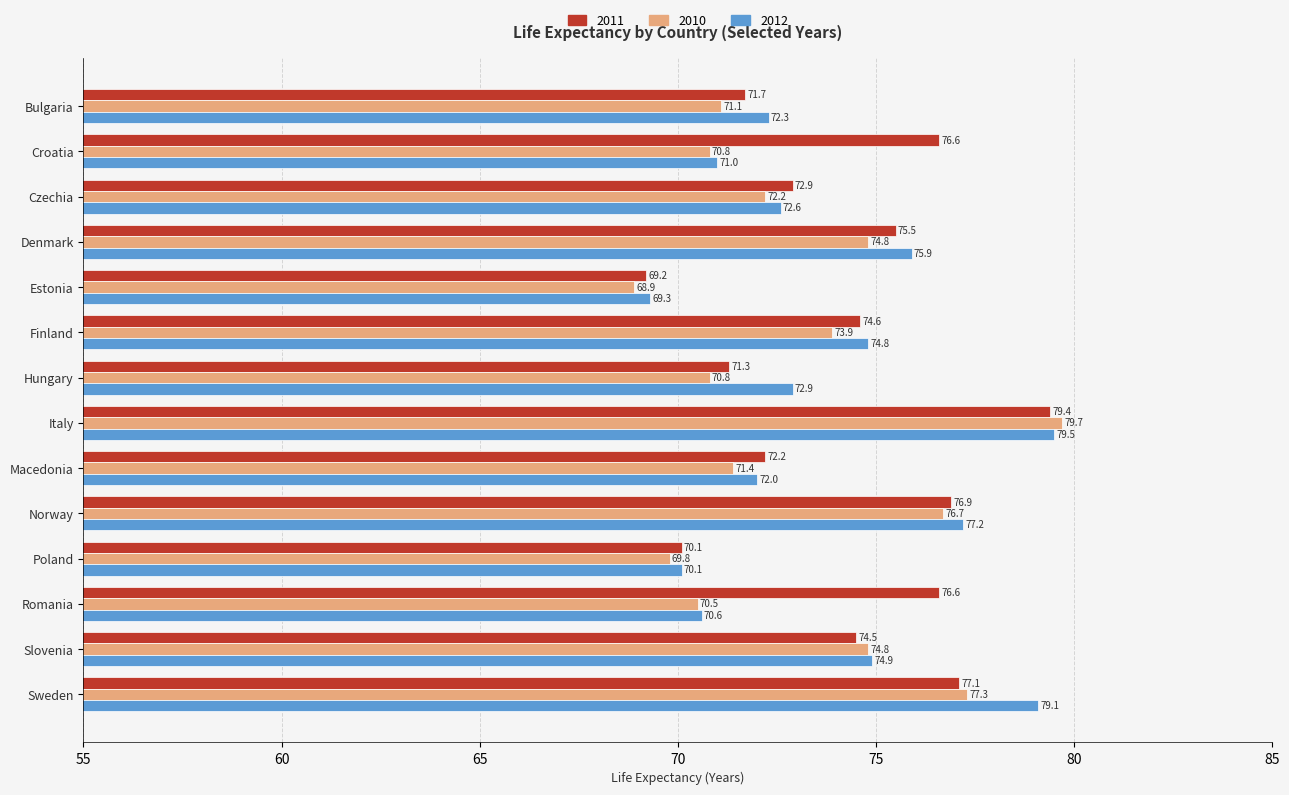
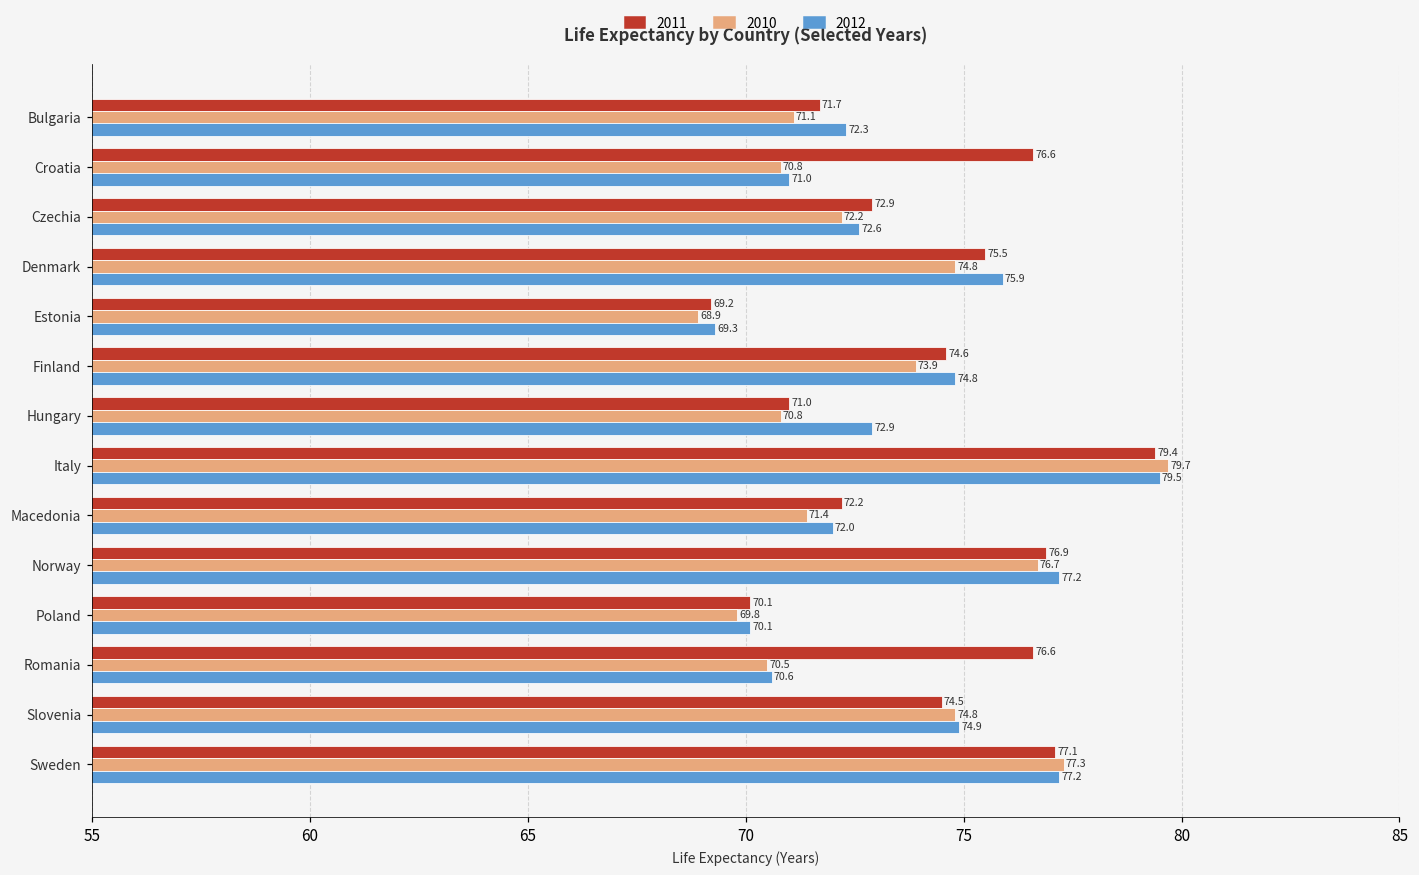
2011, Hungary: 71.3 -> 71.0
2012, Sweden: 79.1 -> 77.2
